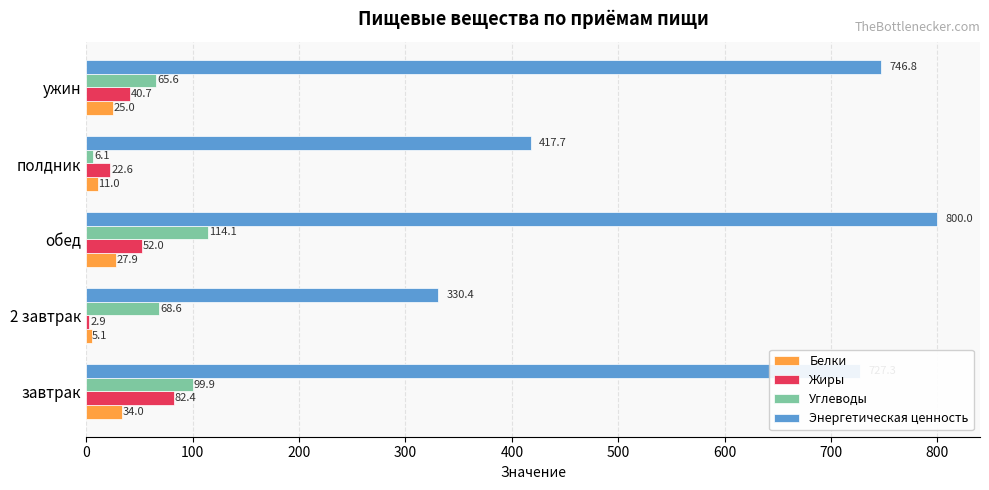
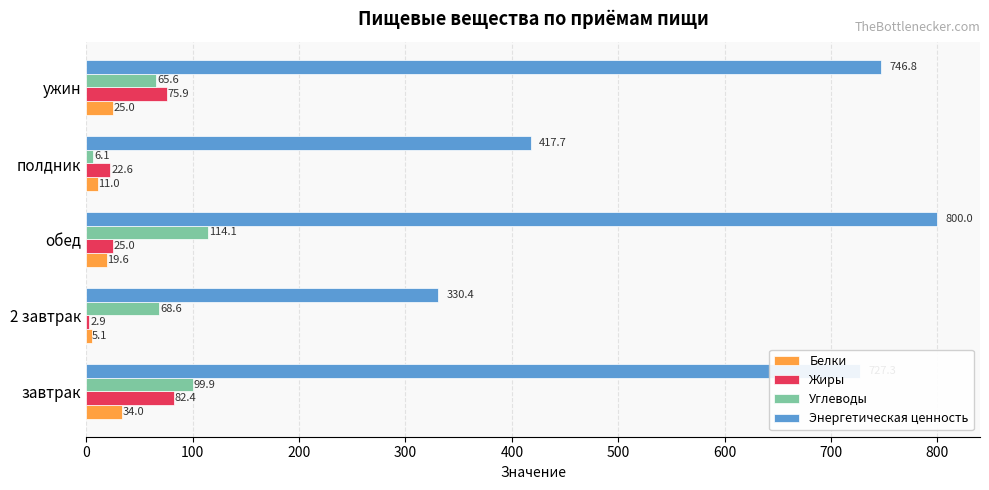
Жиры, ужин: 40.7 -> 75.9
Жиры, обед: 52.0 -> 25.0
Белки, обед: 27.9 -> 19.6
